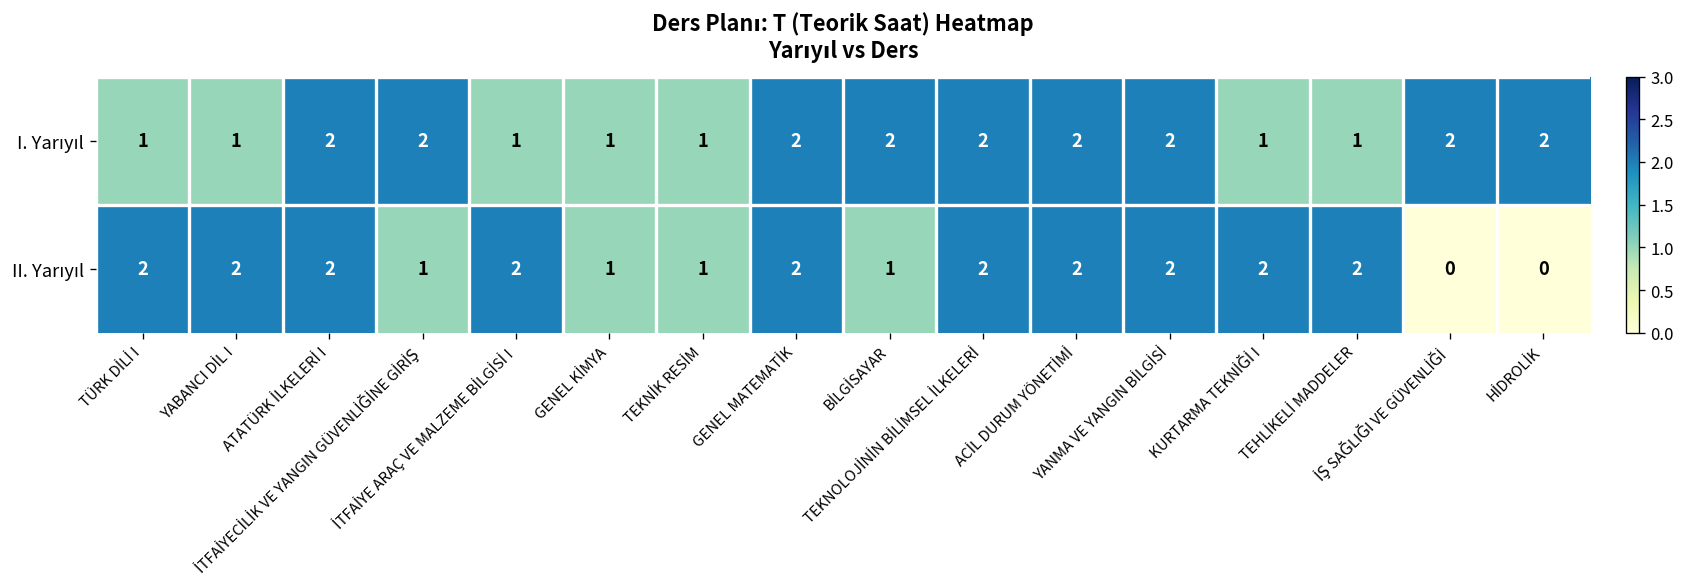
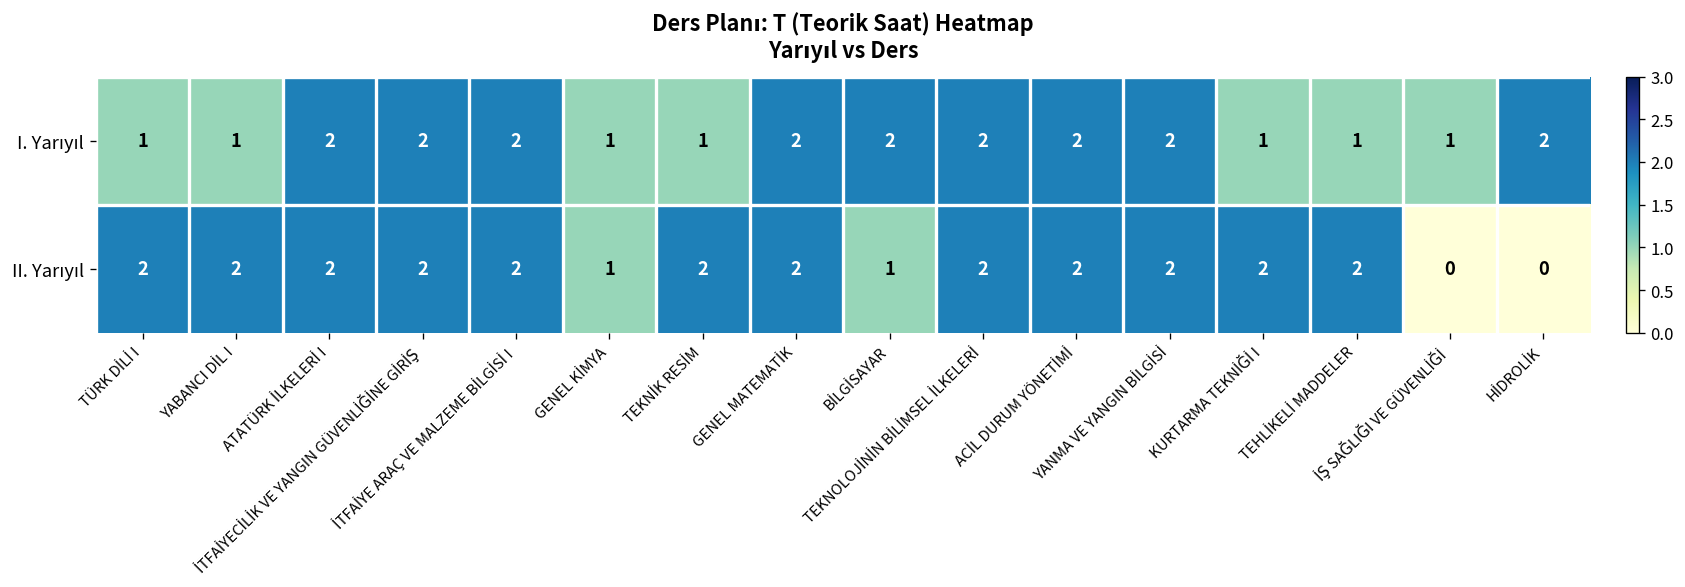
I. Yarıyıl, İTFAİYE ARAÇ VE MALZEME BİLGİSİ I: 1 -> 2
I. Yarıyıl, İŞ SAĞLIĞI VE GÜVENLİĞİ: 2 -> 1
II. Yarıyıl, İTFAİYECİLİK VE YANGIN GÜVENLİĞİNE GİRİŞ: 1 -> 2
II. Yarıyıl, TEKNİK RESİM: 1 -> 2
